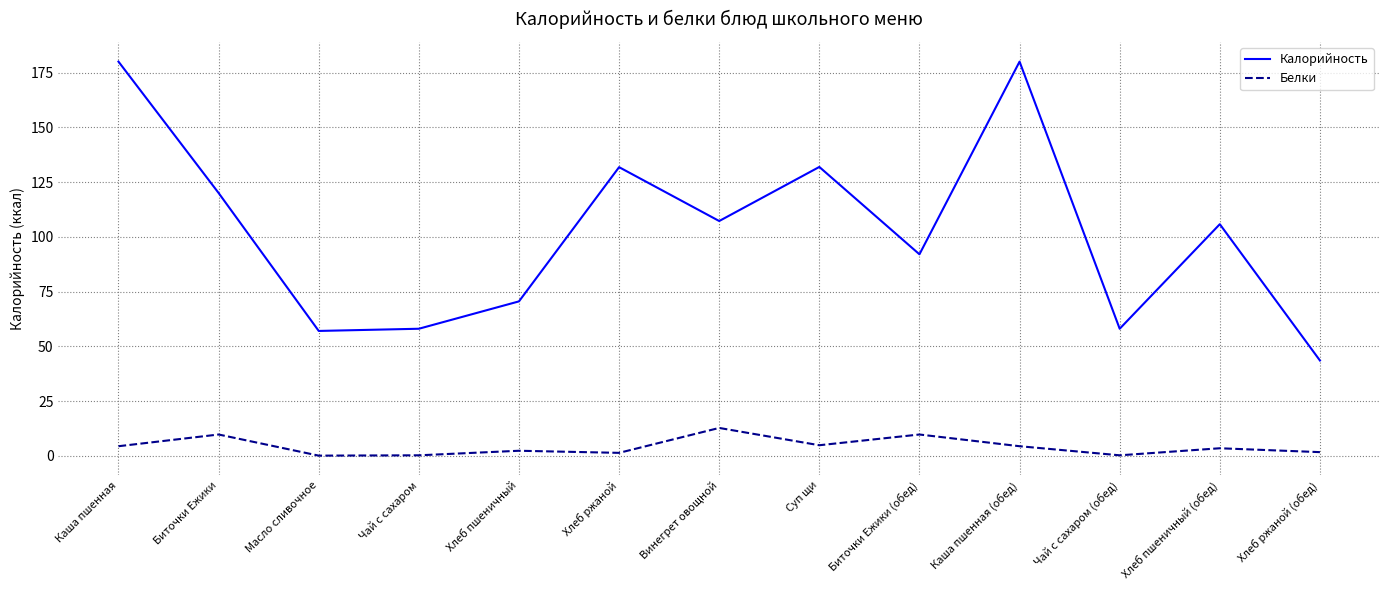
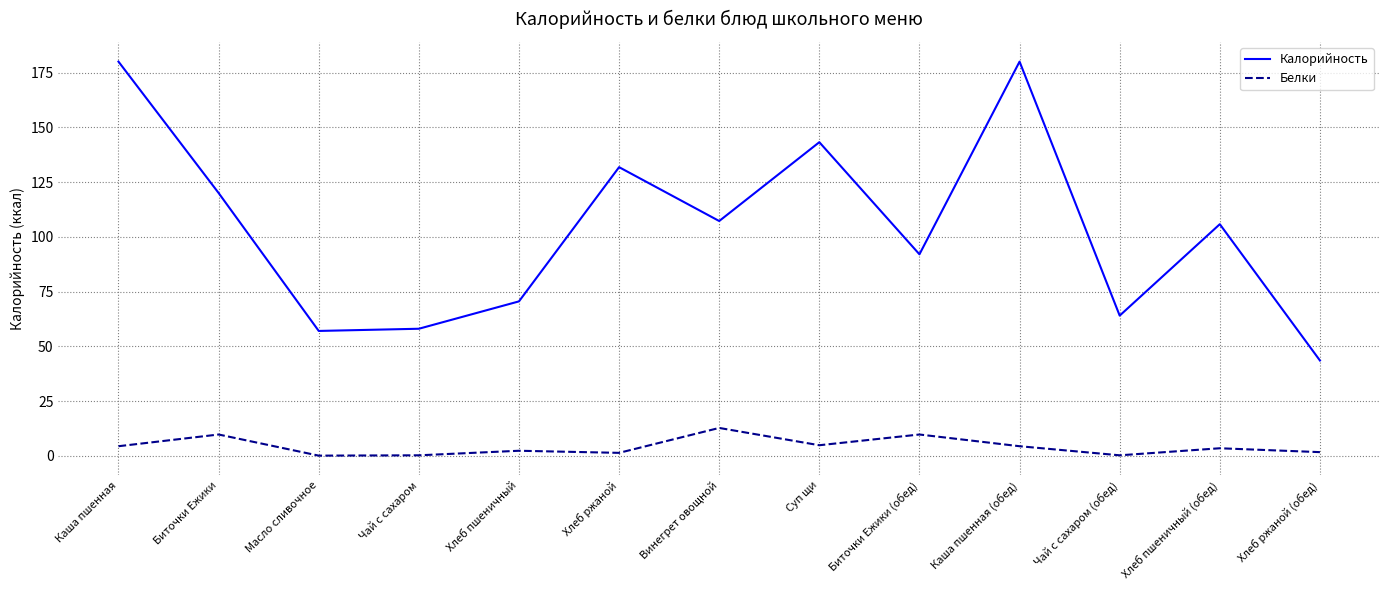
Калорийность, Суп щи: 132 -> 143
Калорийность, Чай с сахаром (обед): 58 -> 64
